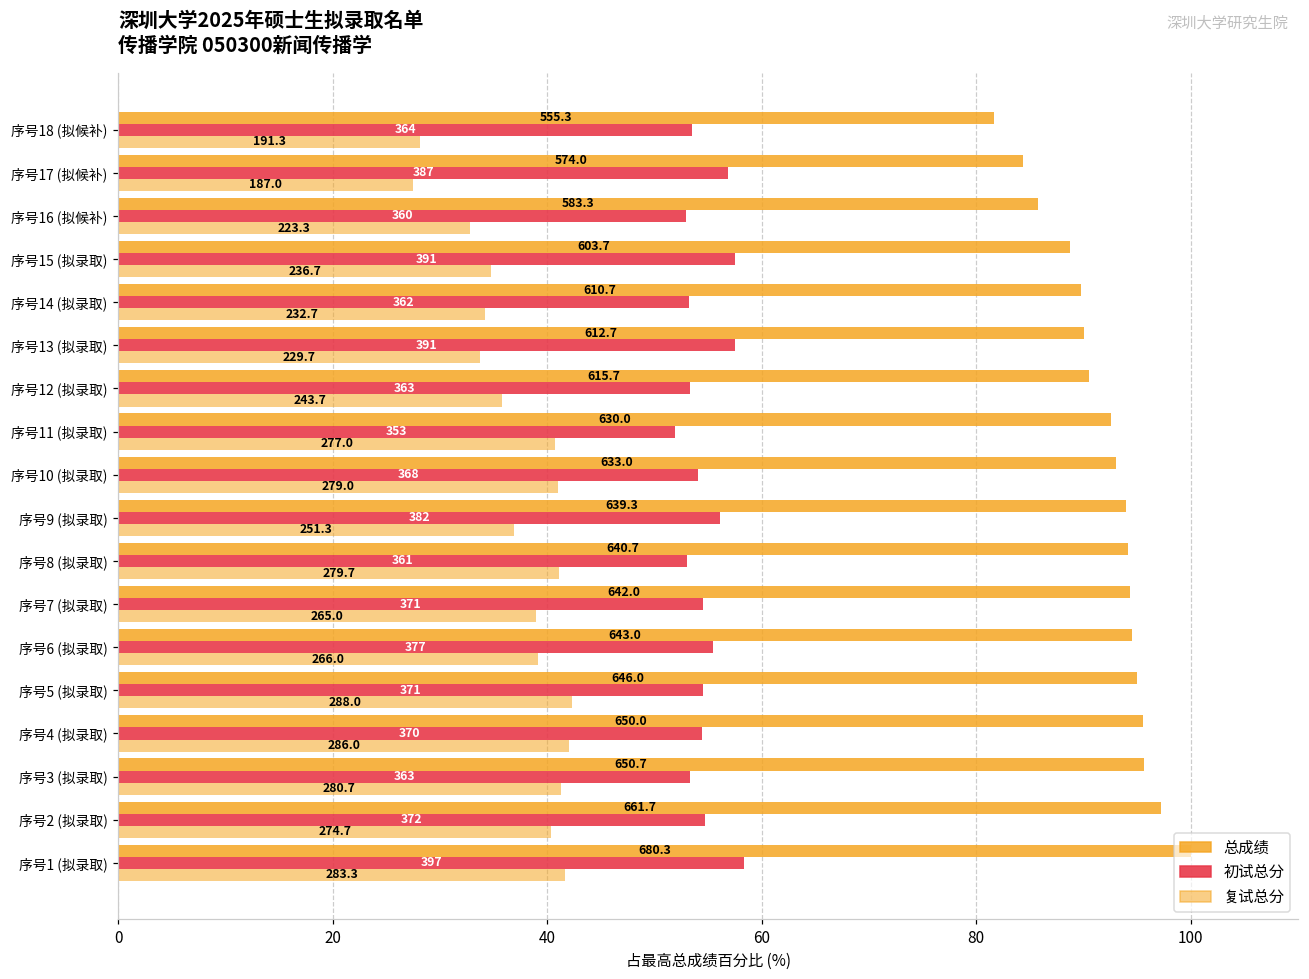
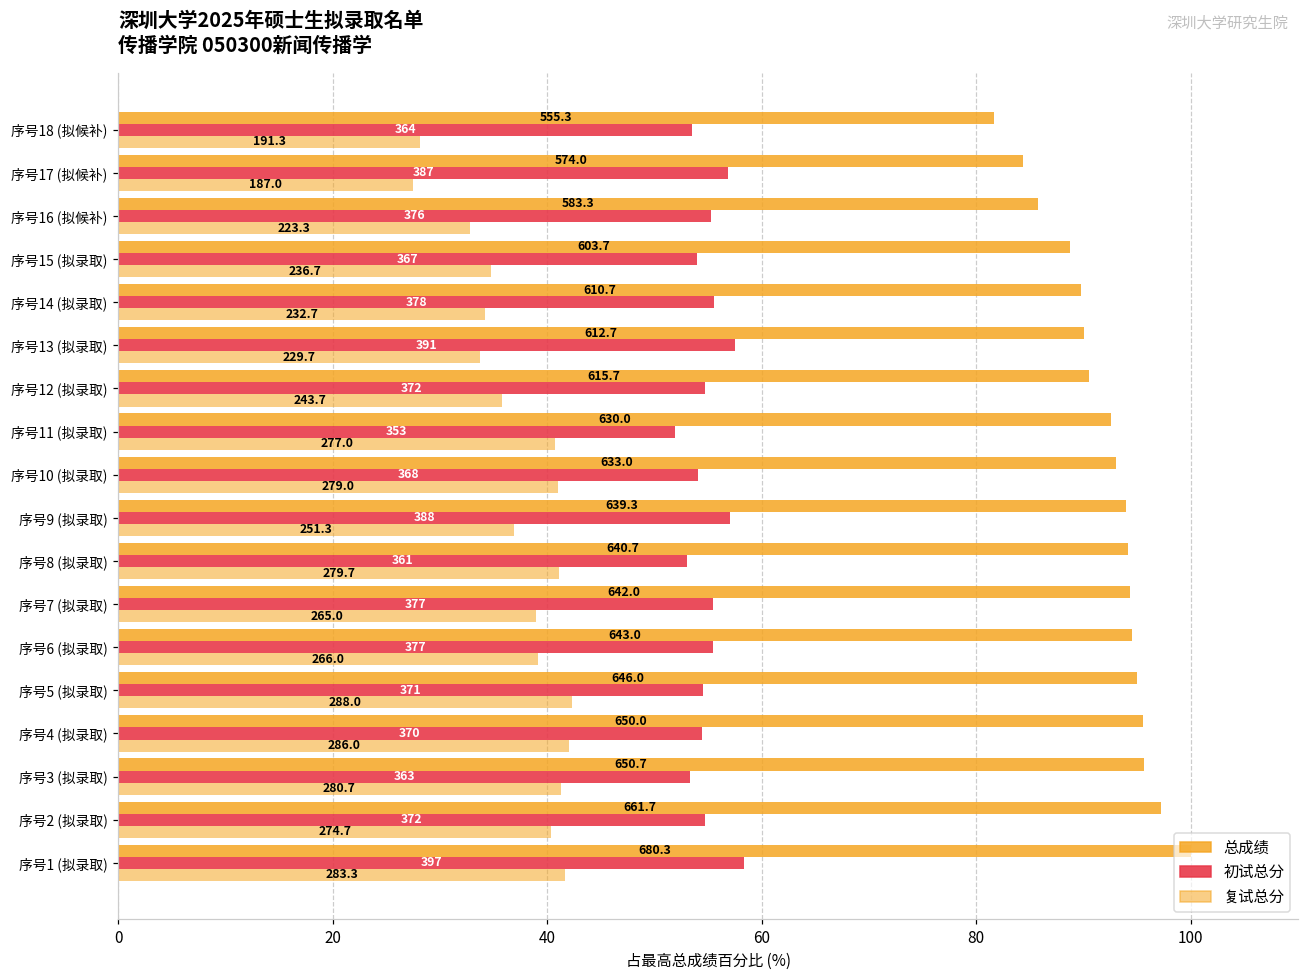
初试总分, 序号16 (拟候补): 360 -> 376
初试总分, 序号15 (拟录取): 391 -> 367
初试总分, 序号14 (拟录取): 362 -> 378
初试总分, 序号12 (拟录取): 363 -> 372
初试总分, 序号9 (拟录取): 382 -> 388
初试总分, 序号7 (拟录取): 371 -> 377
